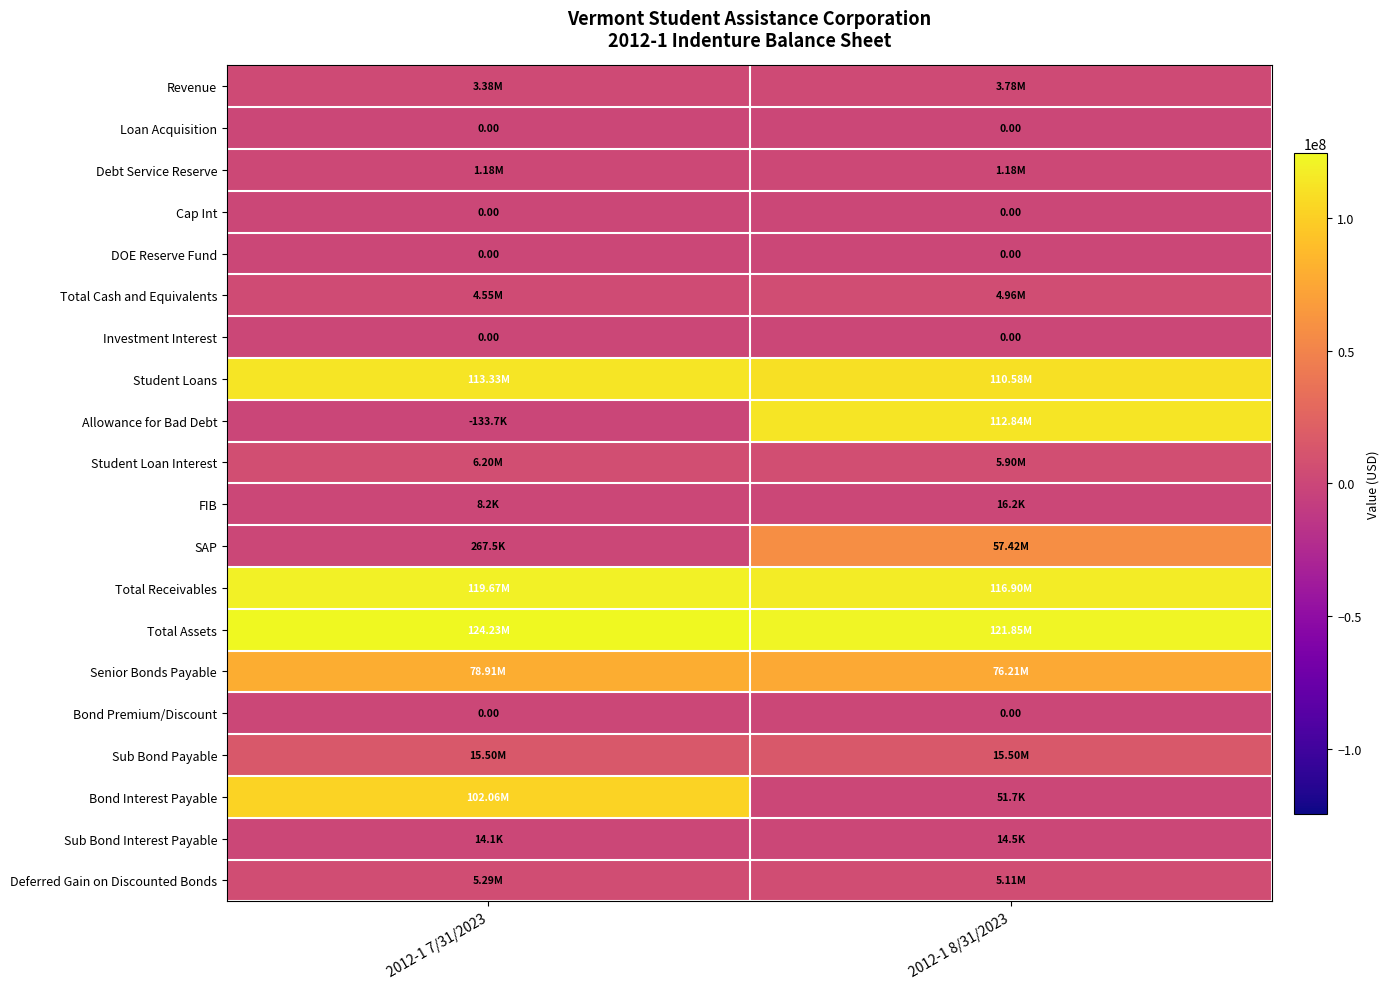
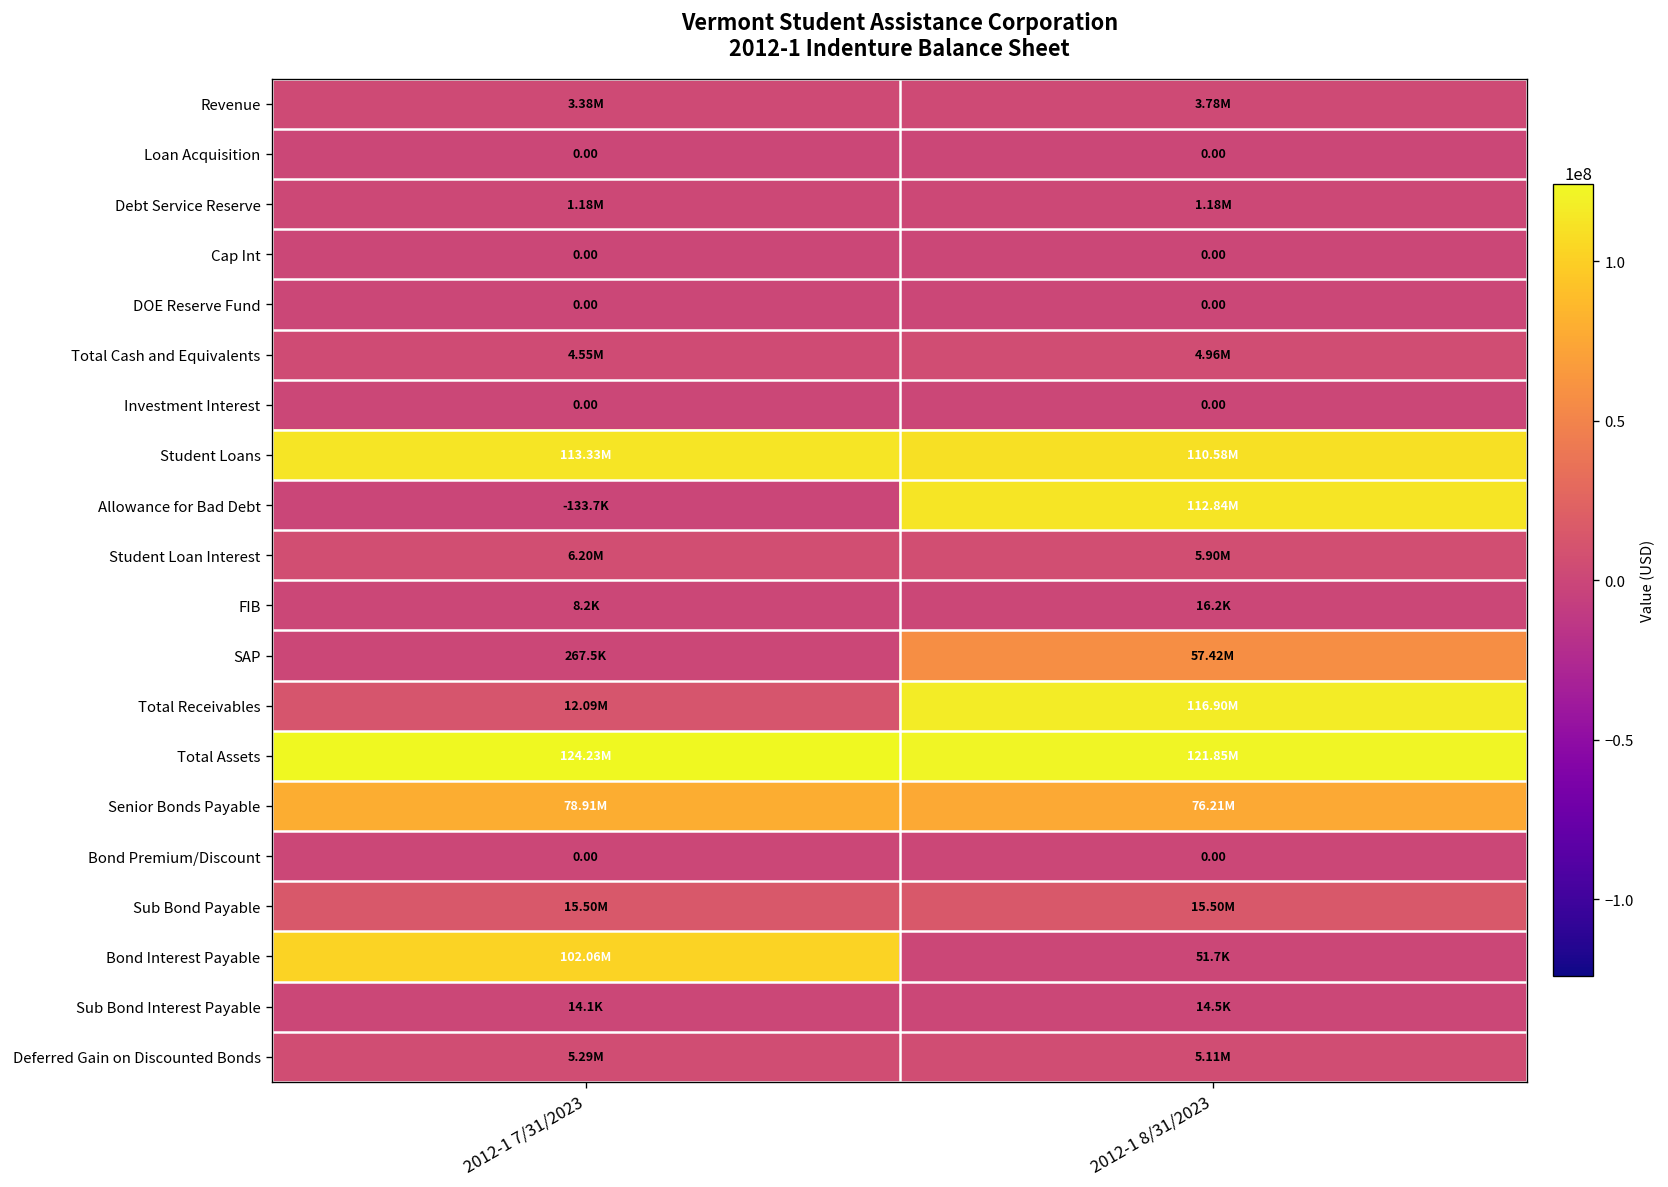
Total Receivables, 2012-1 7/31/2023: 119.67M -> 12.09M
